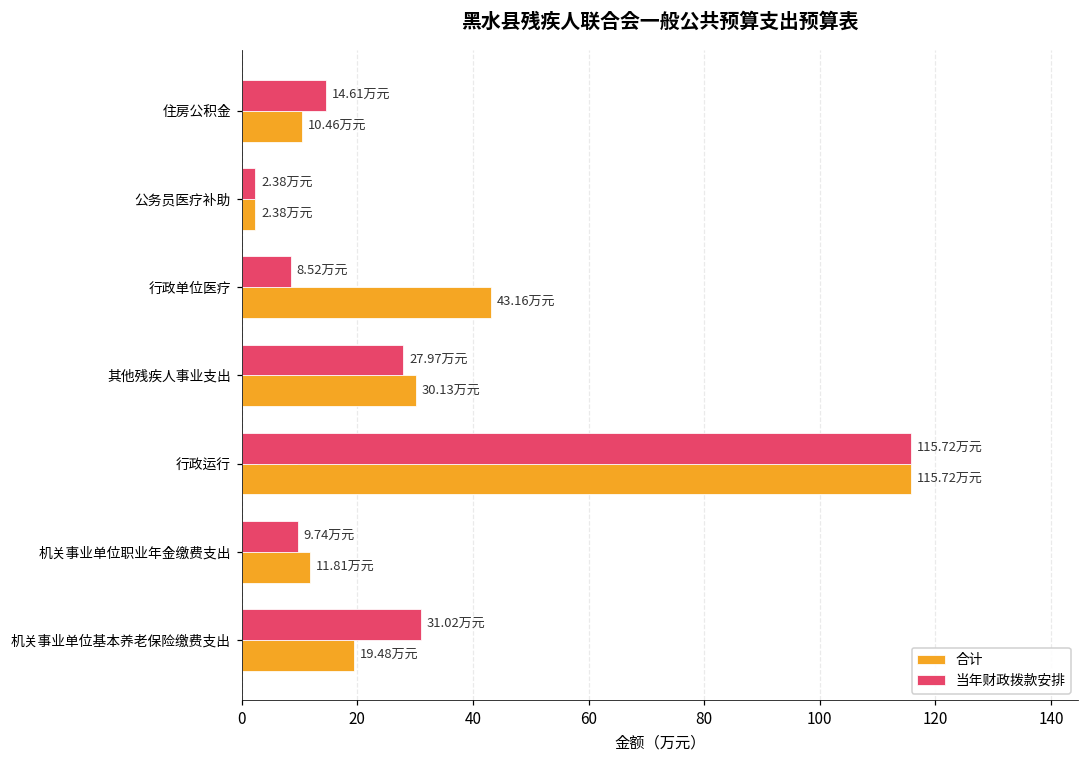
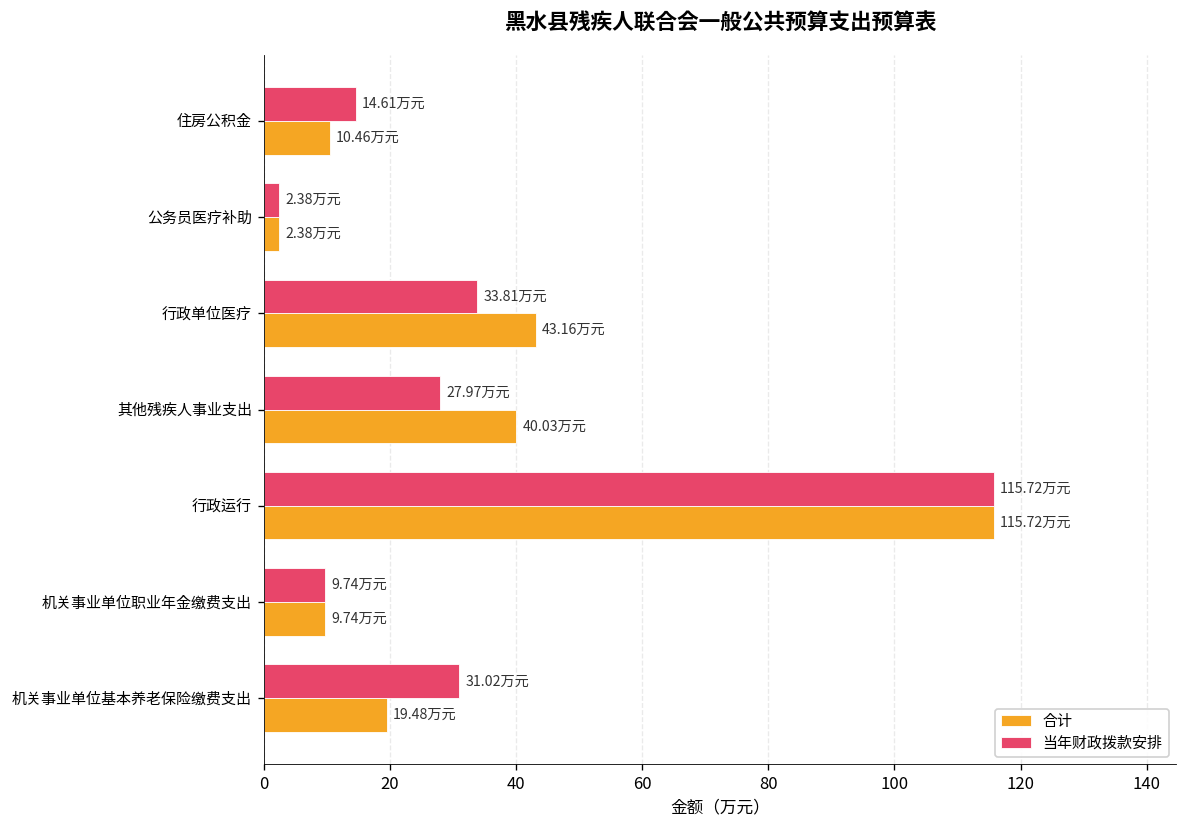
当年财政拨款安排, 行政单位医疗: 8.52 -> 33.81
合计, 其他残疾人事业支出: 30.13 -> 40.03
合计, 机关事业单位职业年金缴费支出: 11.81 -> 9.74
